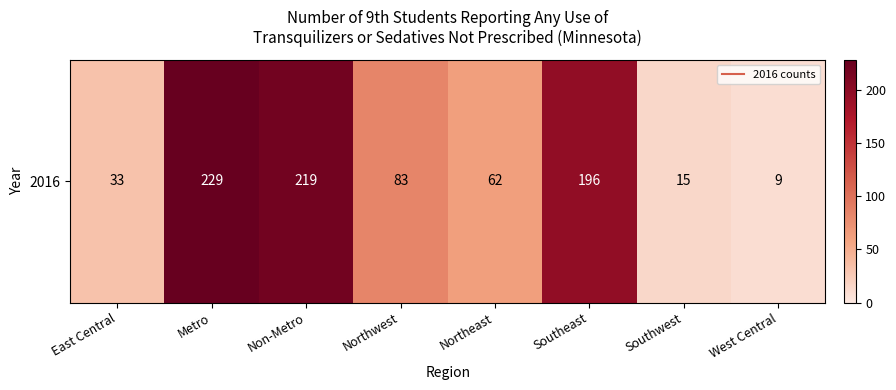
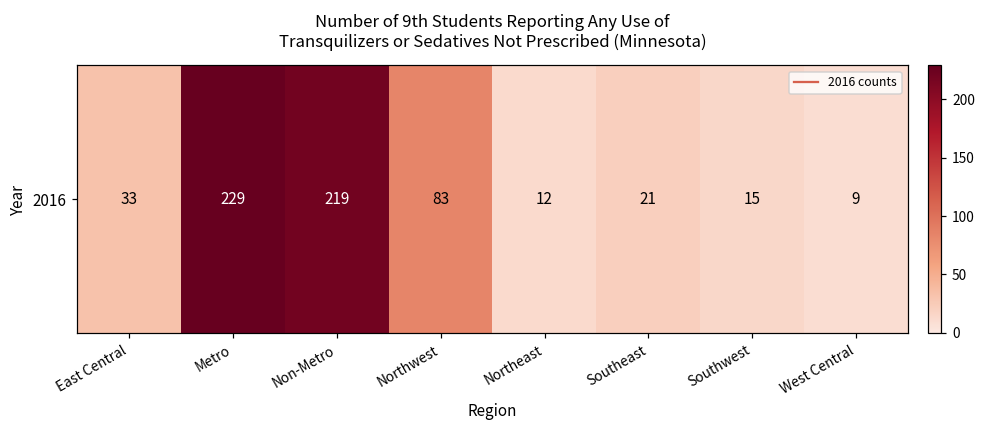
2016, Northeast: 62 -> 12
2016, Southeast: 196 -> 21
